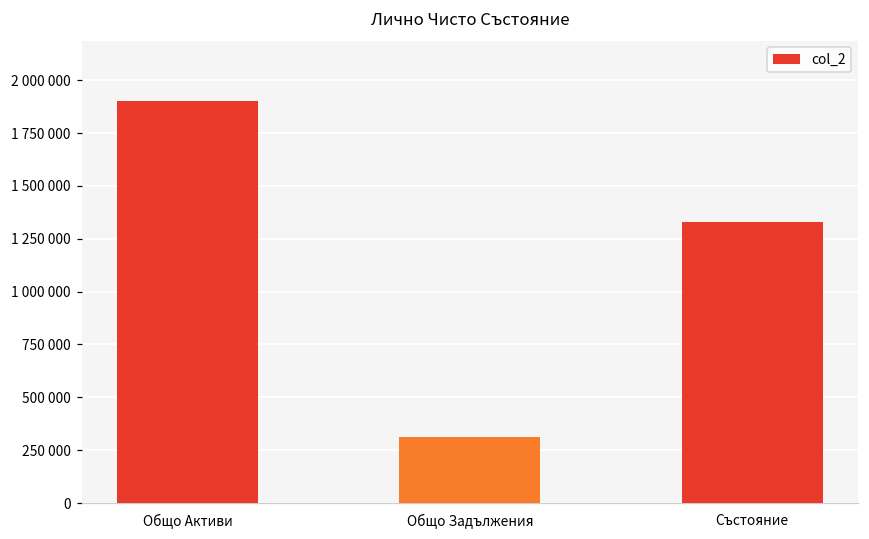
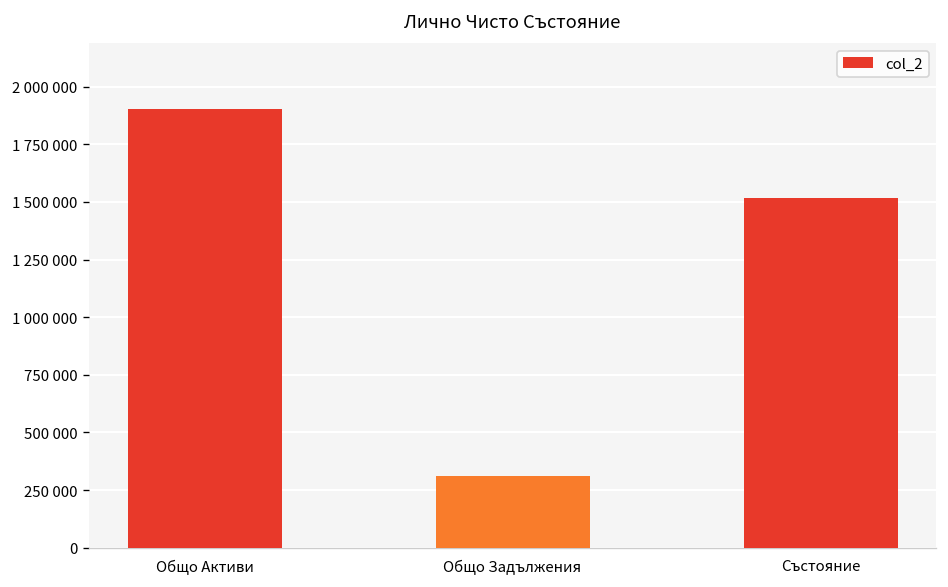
Състояние: 1330000 -> 1520000
